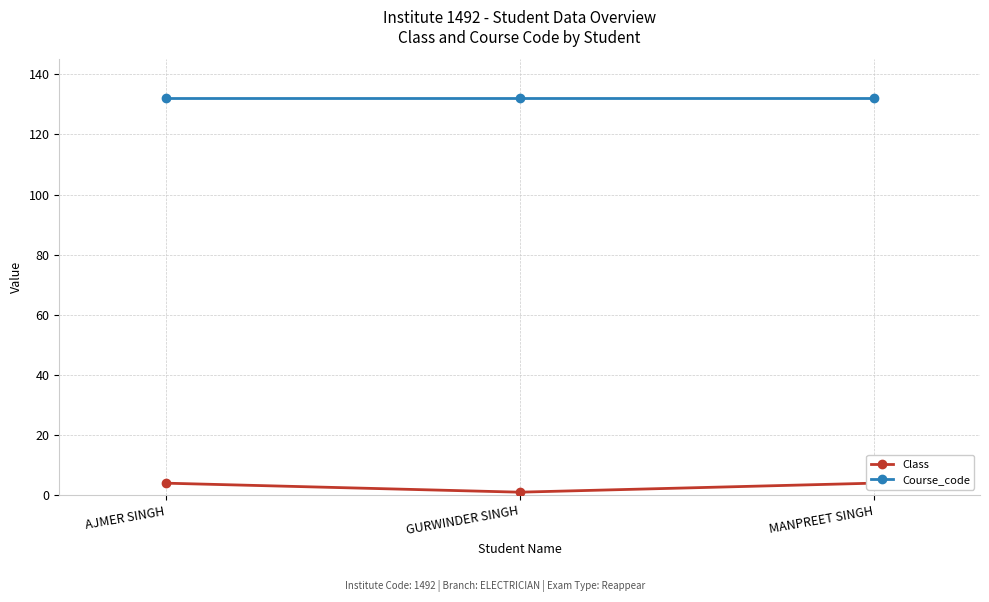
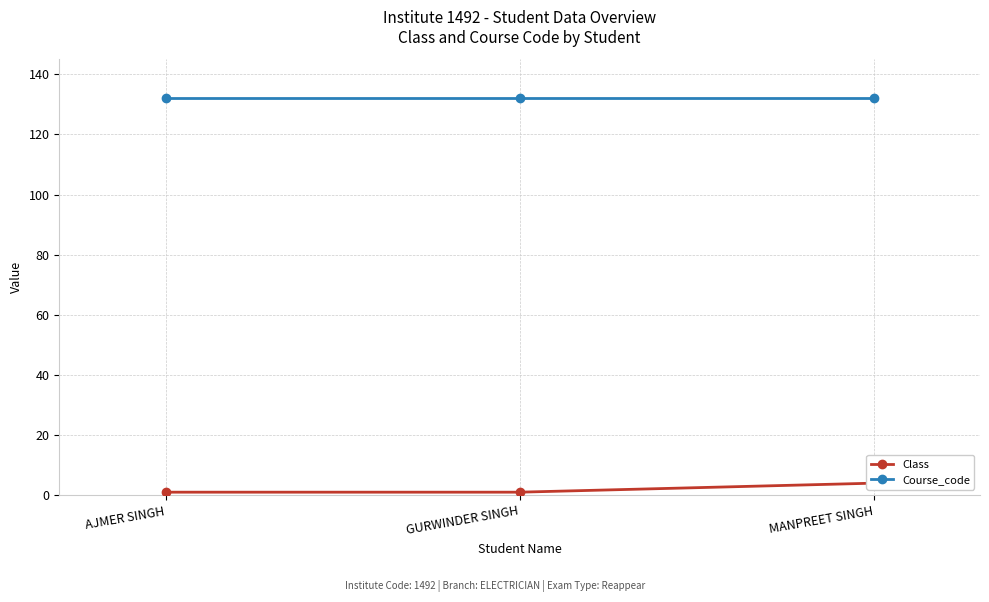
Class, AJMER SINGH: 4 -> 1
